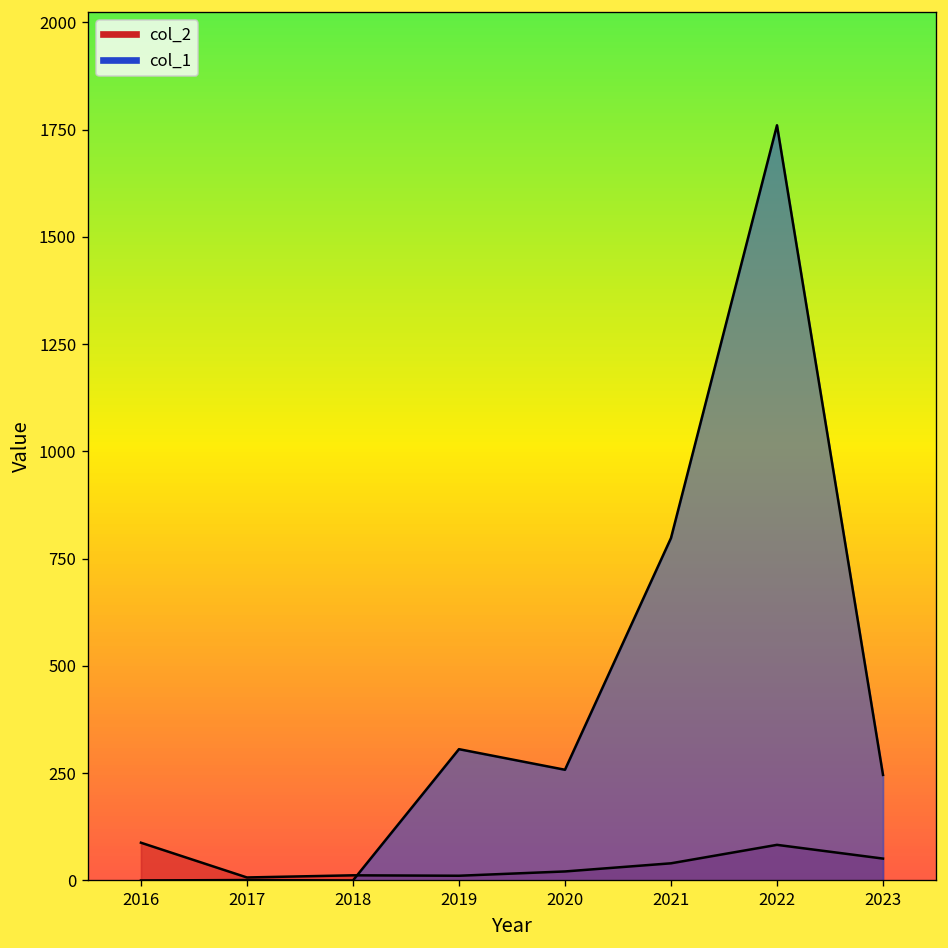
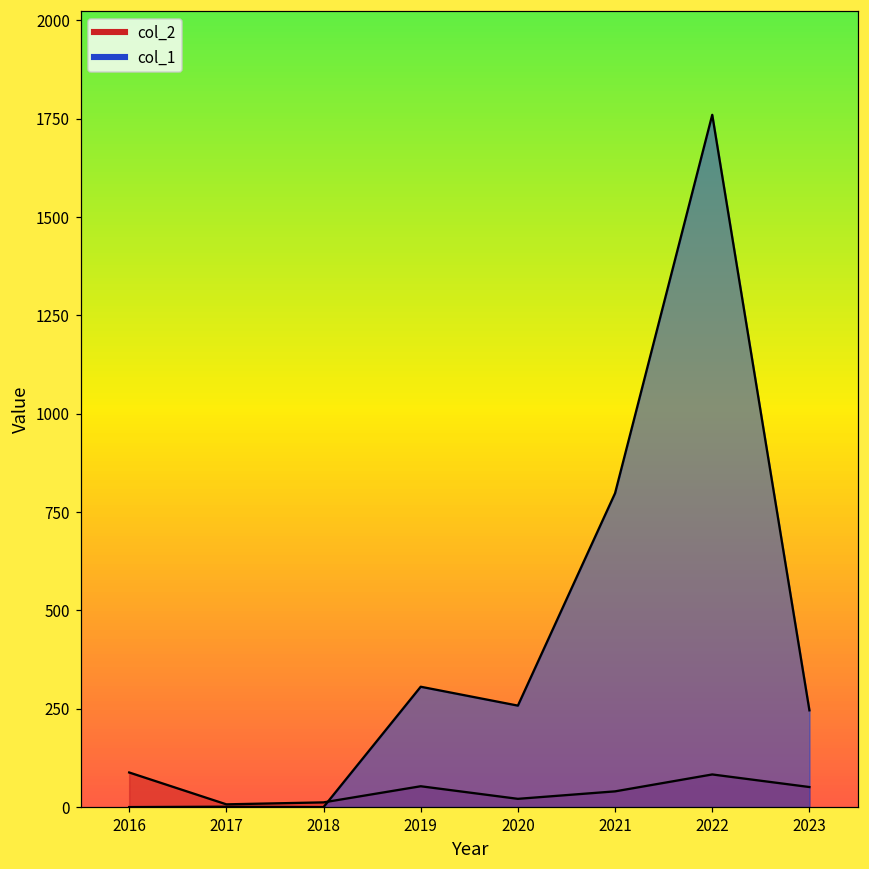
col_2, 2019: 10 -> 50
